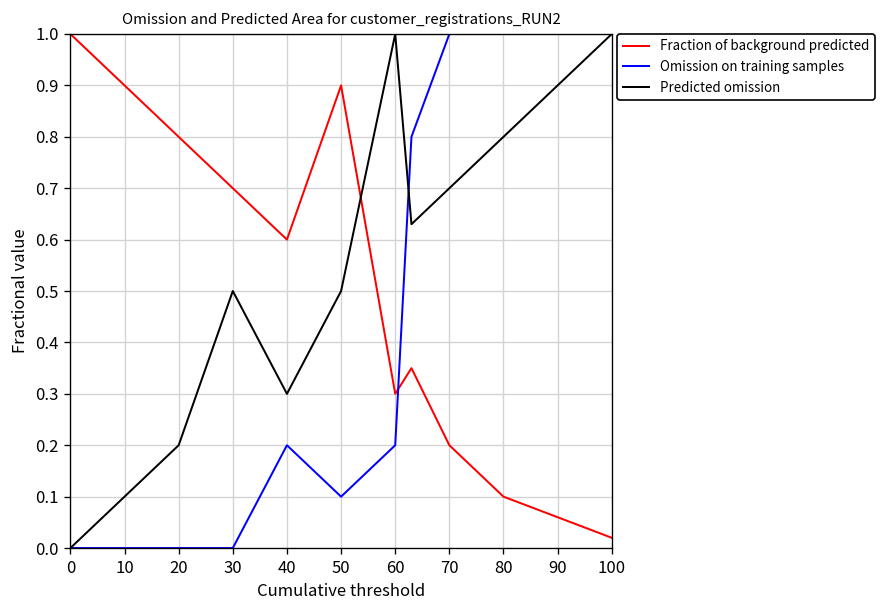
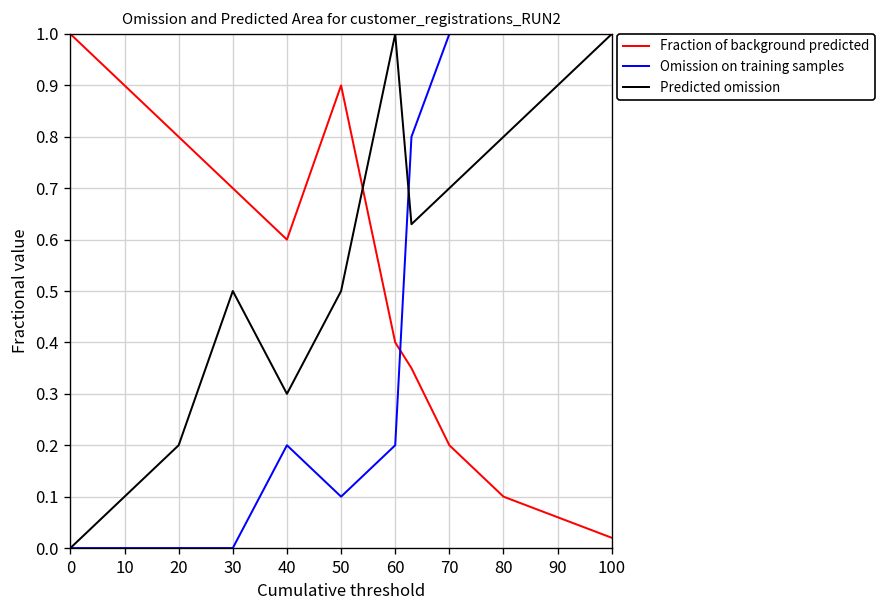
Fraction of background predicted, 60: 0.3 -> 0.4
